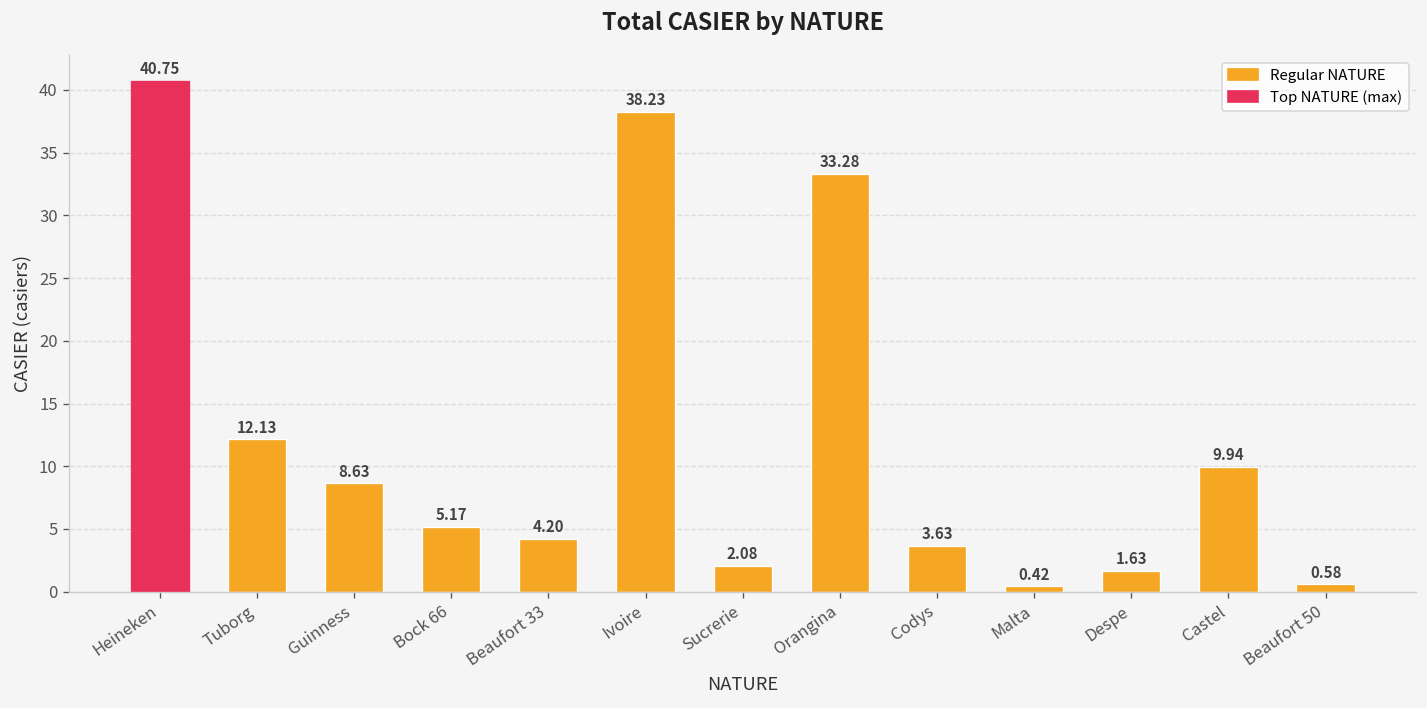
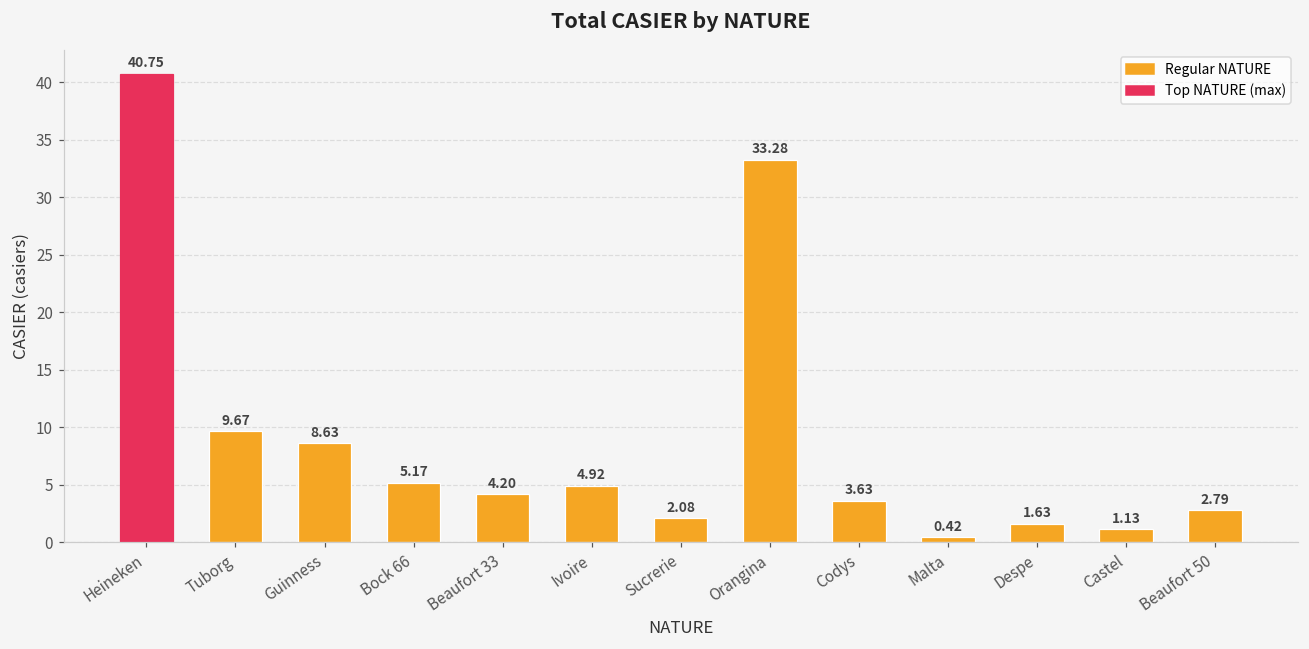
Tuborg: 12.13 -> 9.67
Ivoire: 38.23 -> 4.92
Castel: 9.94 -> 1.13
Beaufort 50: 0.58 -> 2.79
